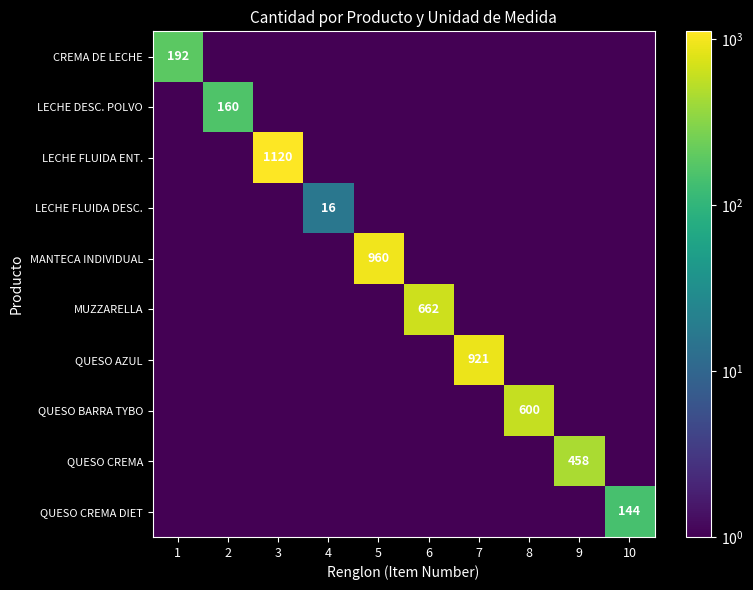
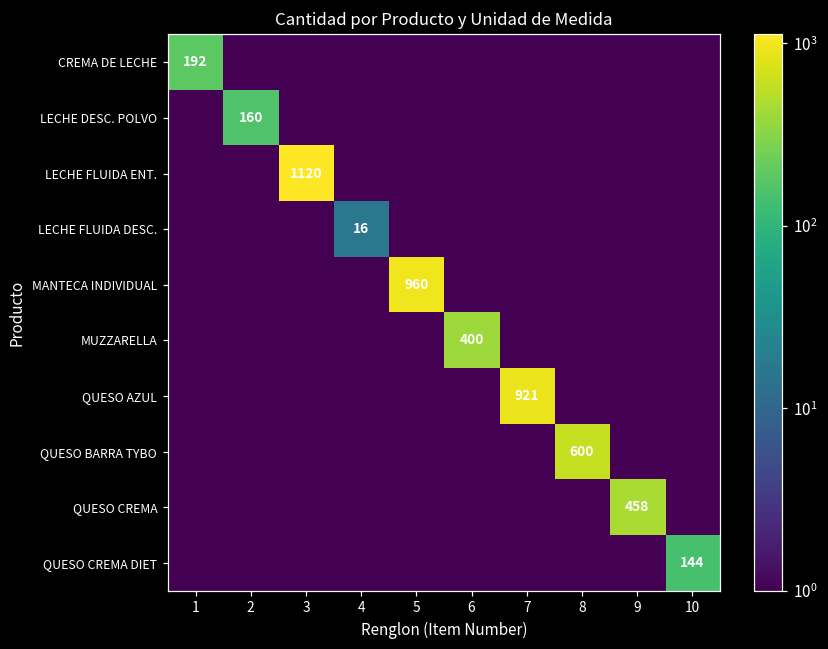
MUZZARELLA, 6: 662 -> 400
